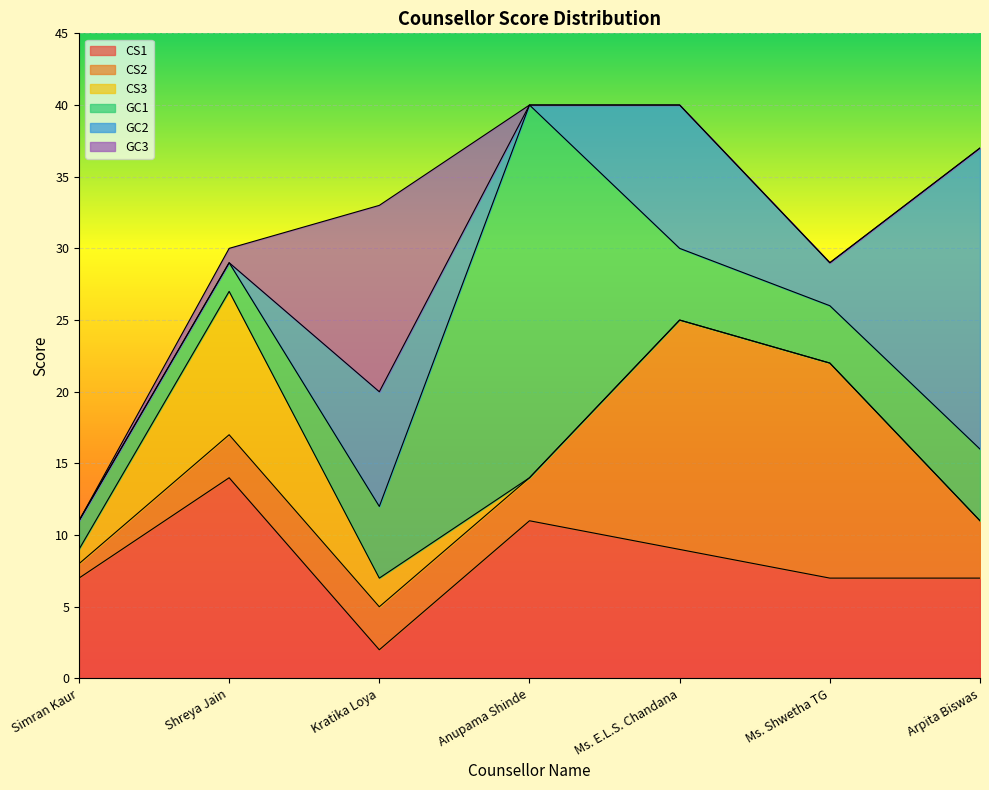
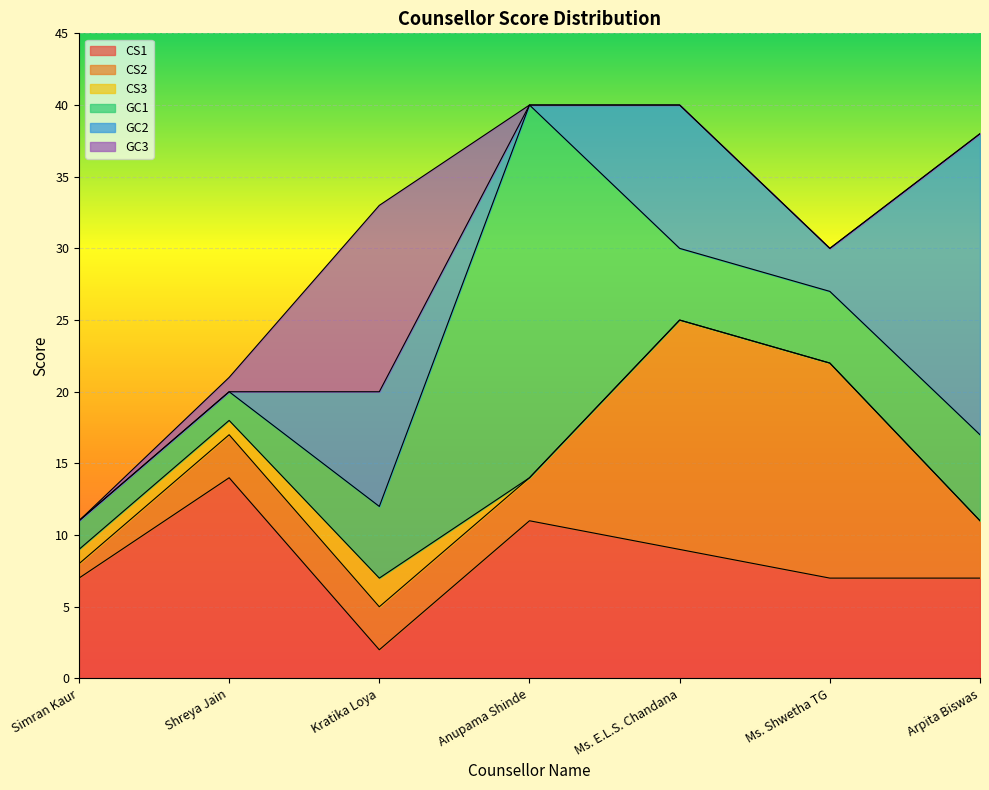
CS3, Shreya Jain: 10 -> 1
GC1, Ms. Shwetha TG: 4 -> 5
GC1, Arpita Biswas: 5 -> 6
